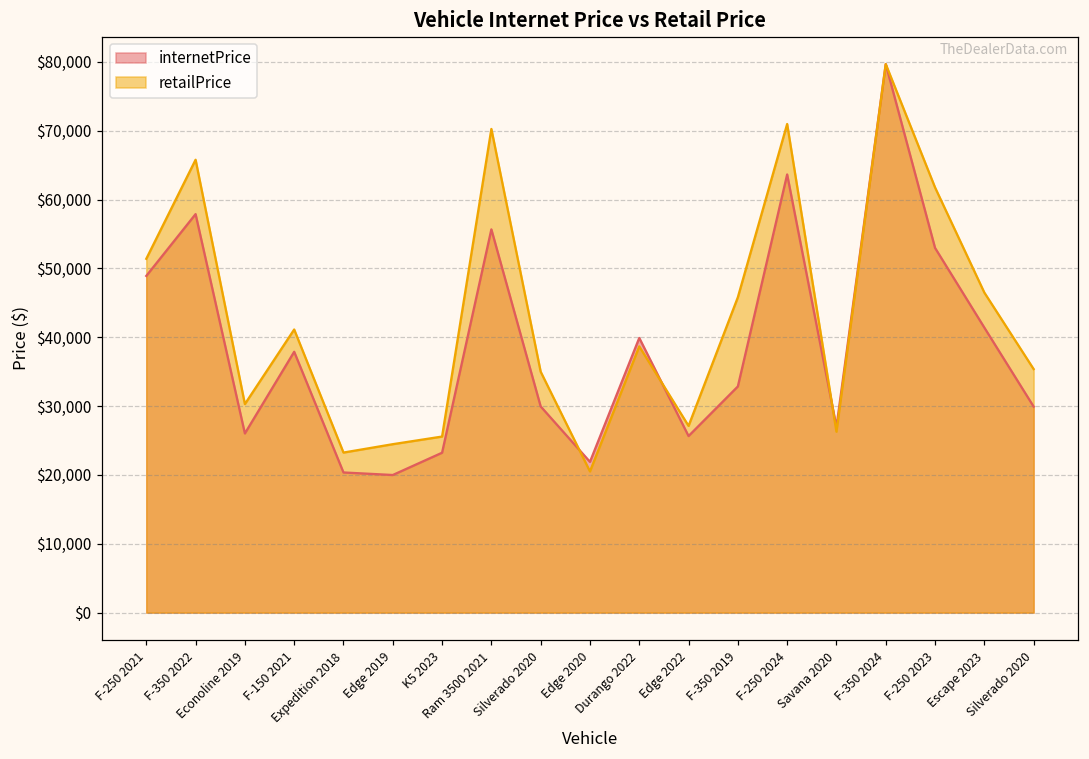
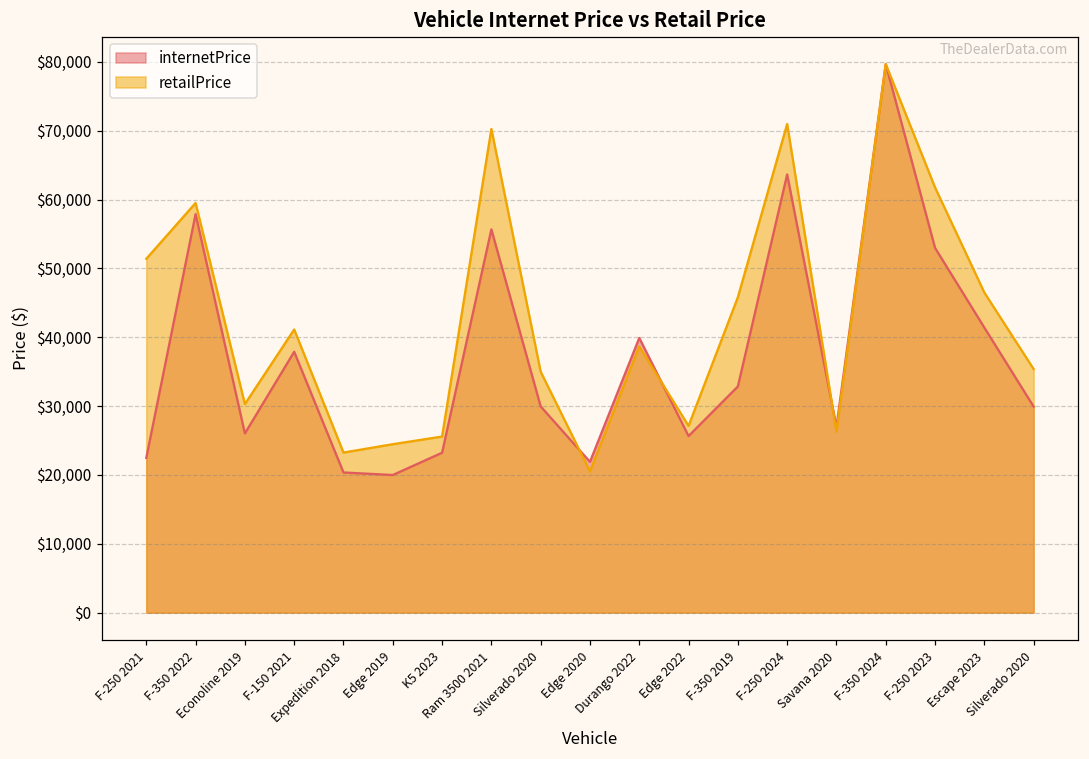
internetPrice, F-250 2021: $49,000 -> $22,000
retailPrice, F-350 2022: $66,000 -> $60,000
